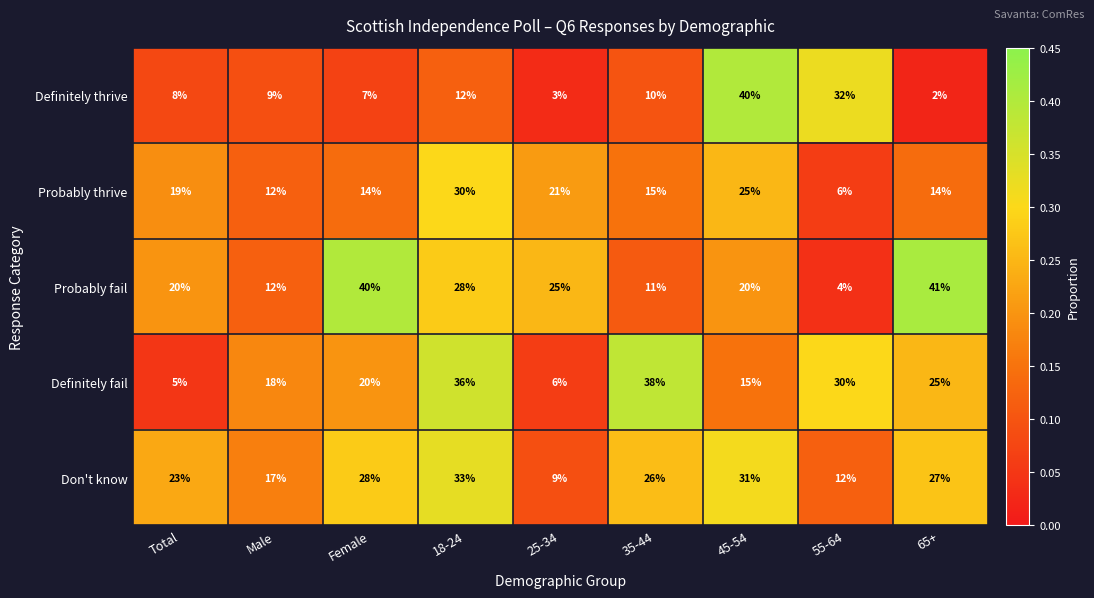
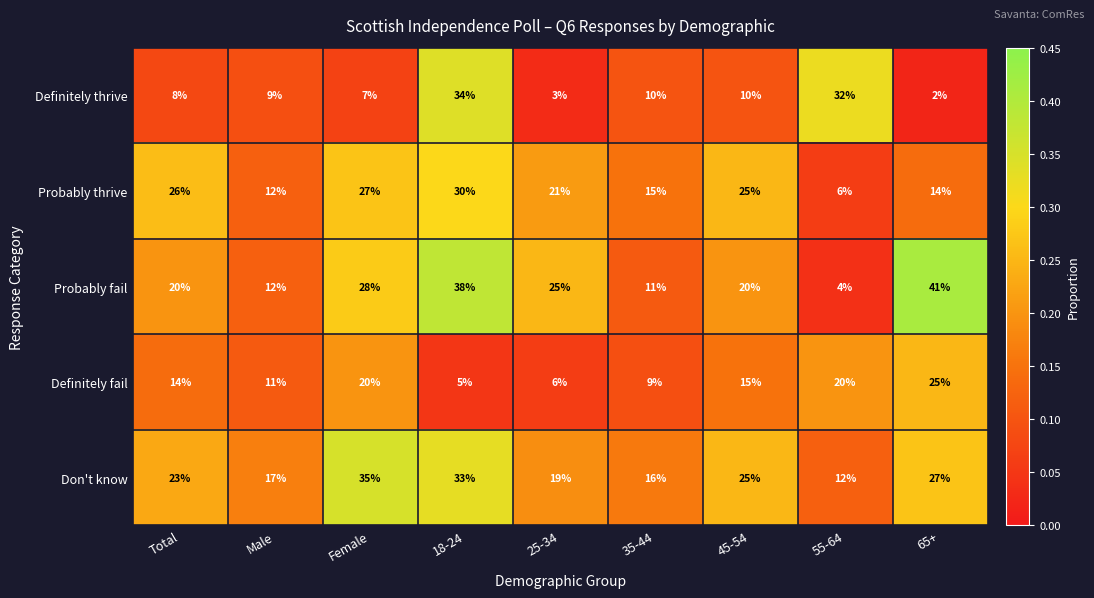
Definitely thrive, 18-24: 12% -> 34%
Definitely thrive, 45-54: 40% -> 10%
Probably thrive, Total: 19% -> 26%
Probably thrive, Female: 14% -> 27%
Probably fail, Female: 40% -> 28%
Probably fail, 18-24: 28% -> 38%
Definitely fail, Total: 5% -> 14%
Definitely fail, Male: 18% -> 11%
Definitely fail, 18-24: 36% -> 5%
Definitely fail, 35-44: 38% -> 9%
Definitely fail, 55-64: 30% -> 20%
Don't know, Female: 28% -> 35%
Don't know, 25-34: 9% -> 19%
Don't know, 35-44: 26% -> 16%
Don't know, 45-54: 31% -> 25%
